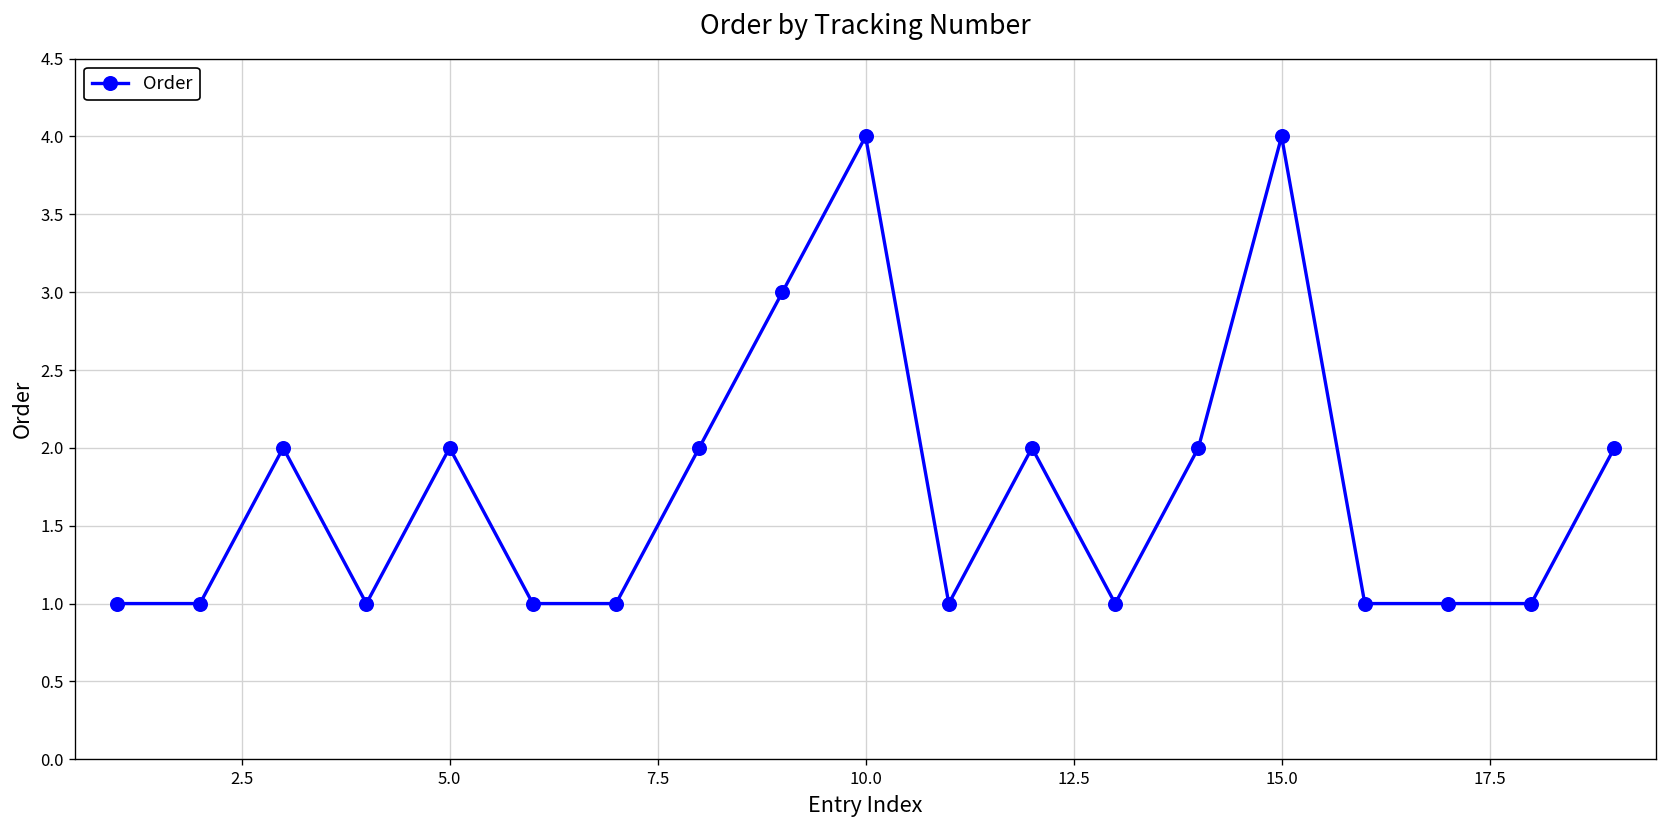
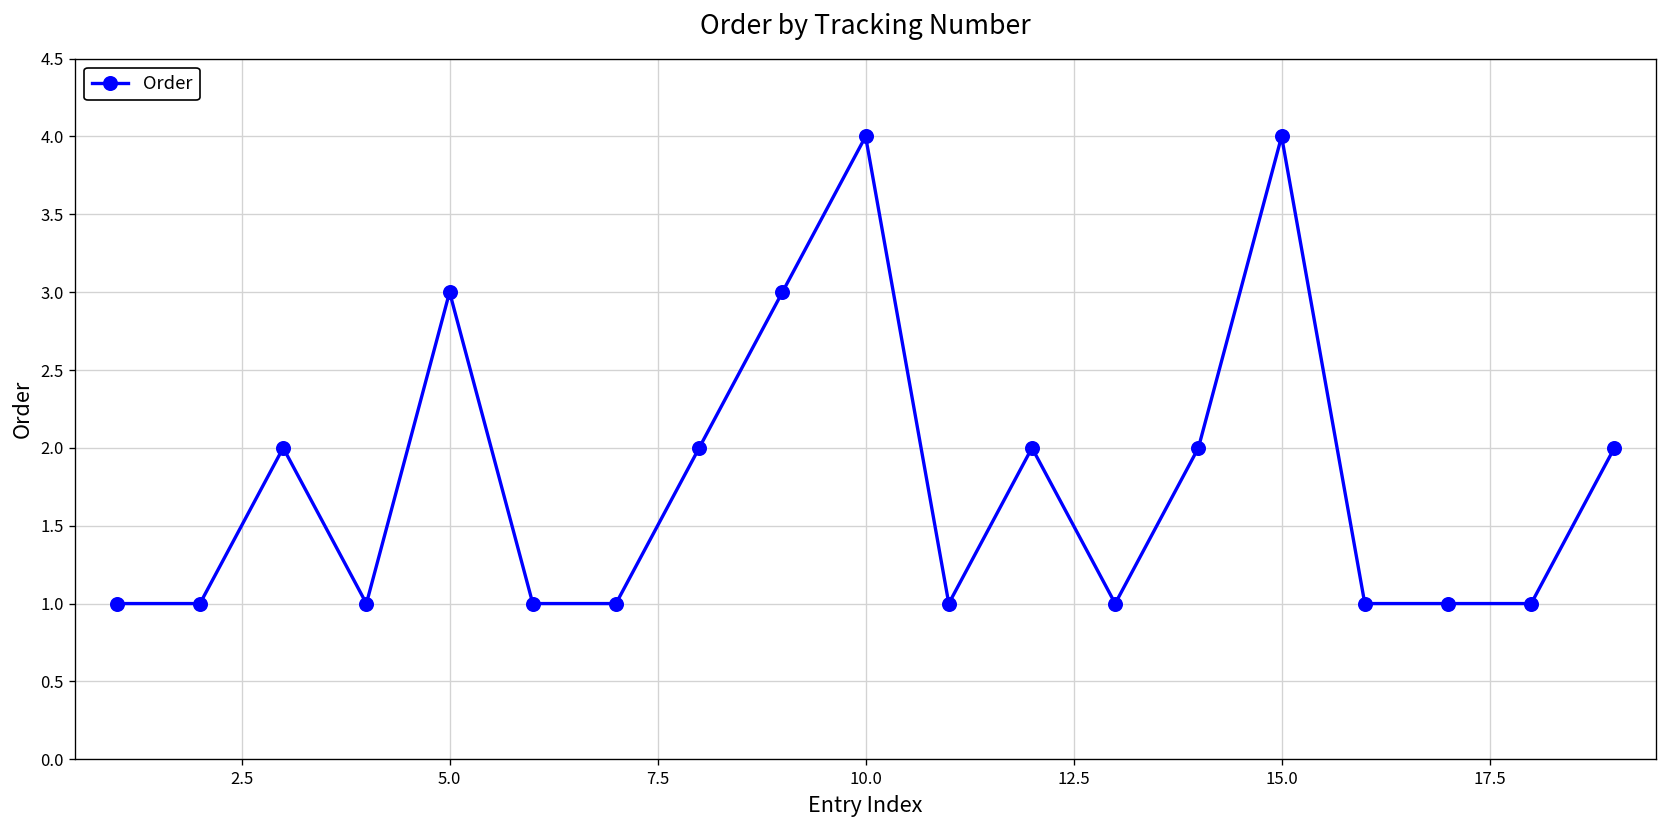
5.0: 2 -> 3
